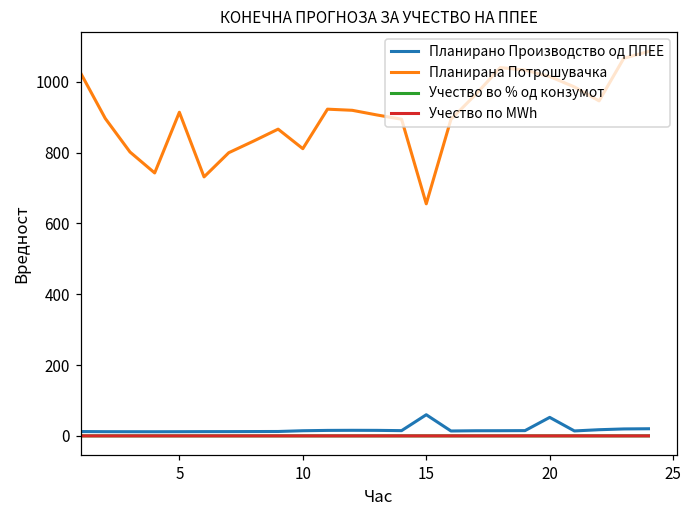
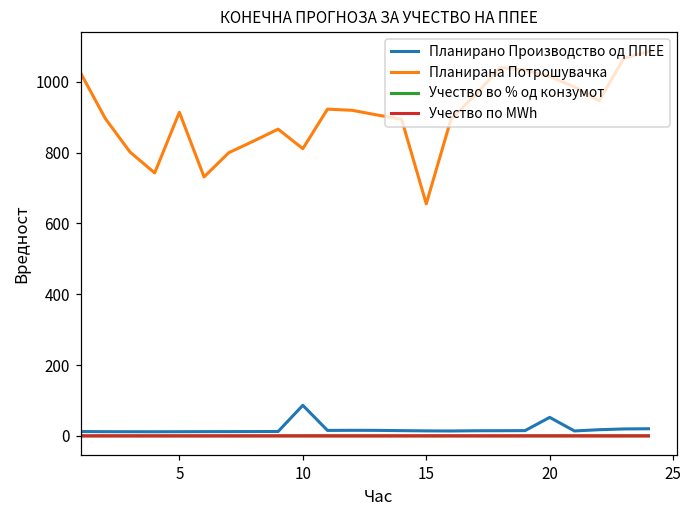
Планирано Производство од ППЕЕ, 10: 10 -> 90
Планирано Производство од ППЕЕ, 15: 60 -> 10
